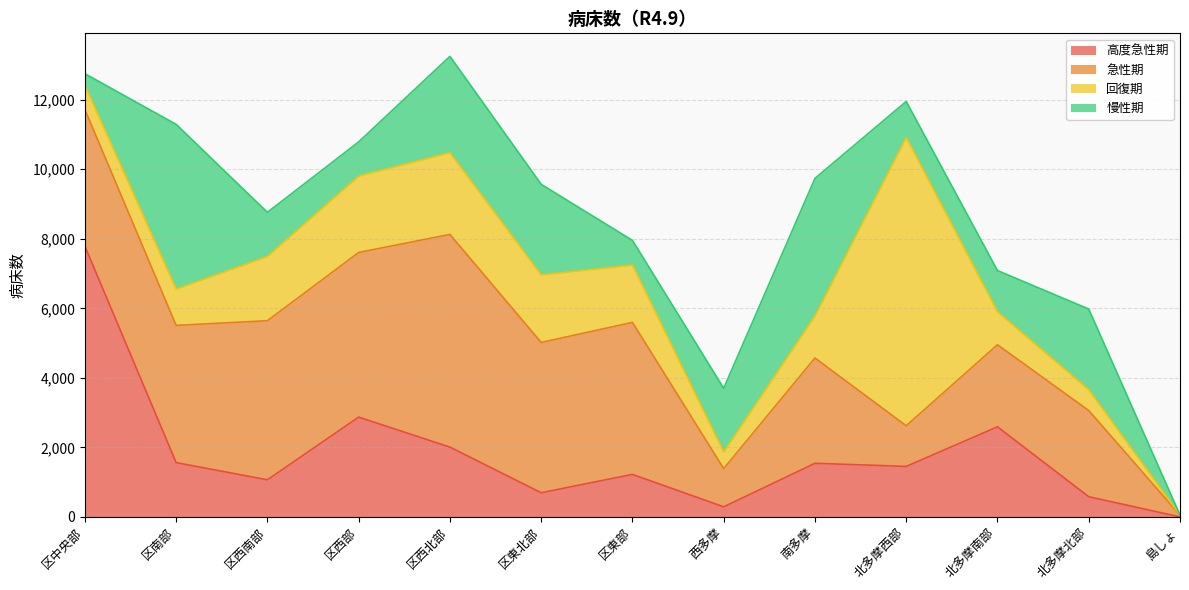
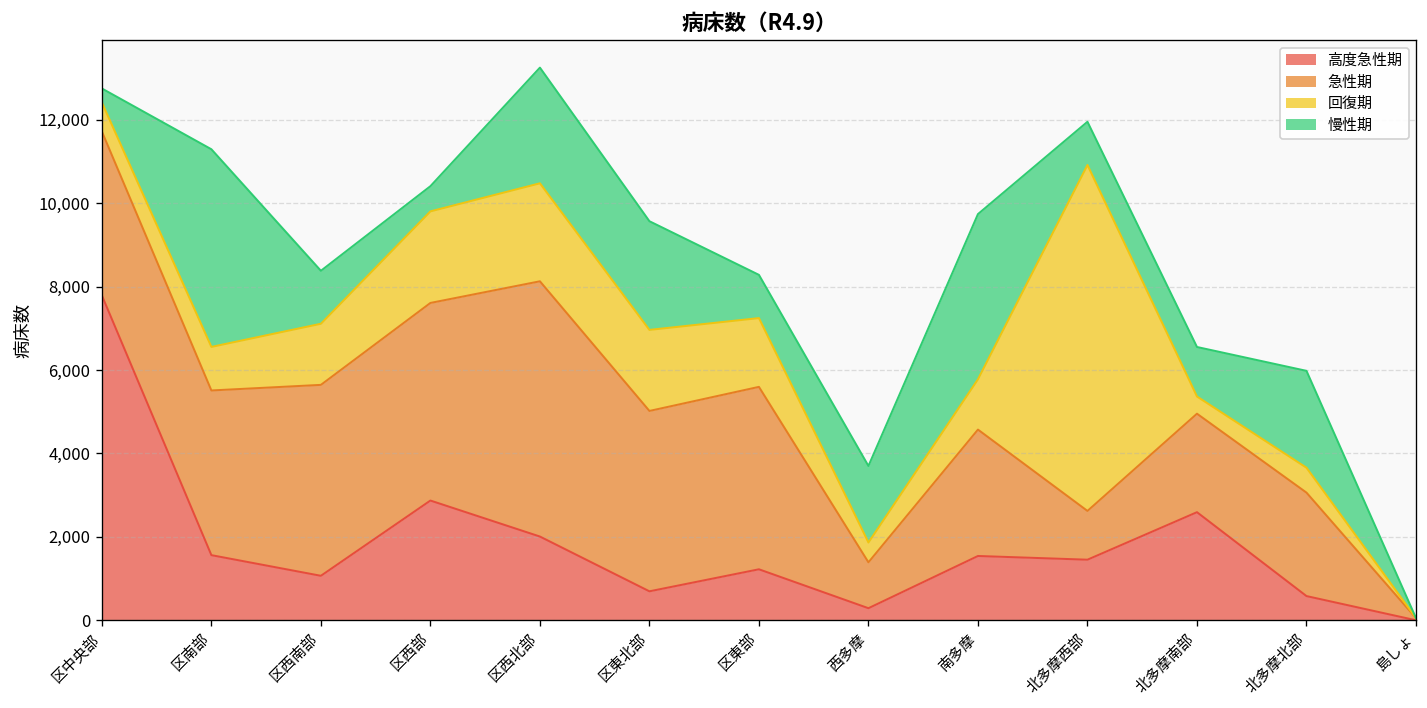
回復期, 区西南部: 1,800 -> 1,500
慢性期, 区西部: 1,000 -> 600
慢性期, 区東部: 700 -> 1,000
回復期, 北多摩南部: 900 -> 400
